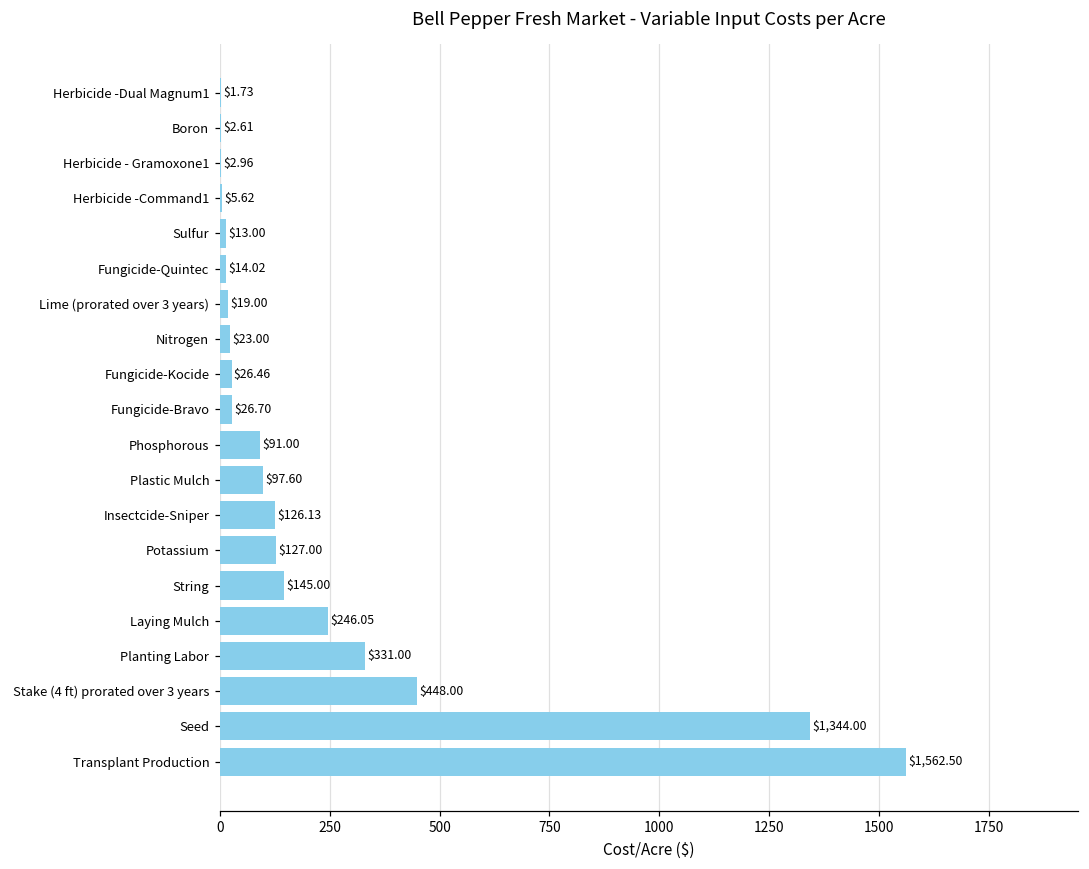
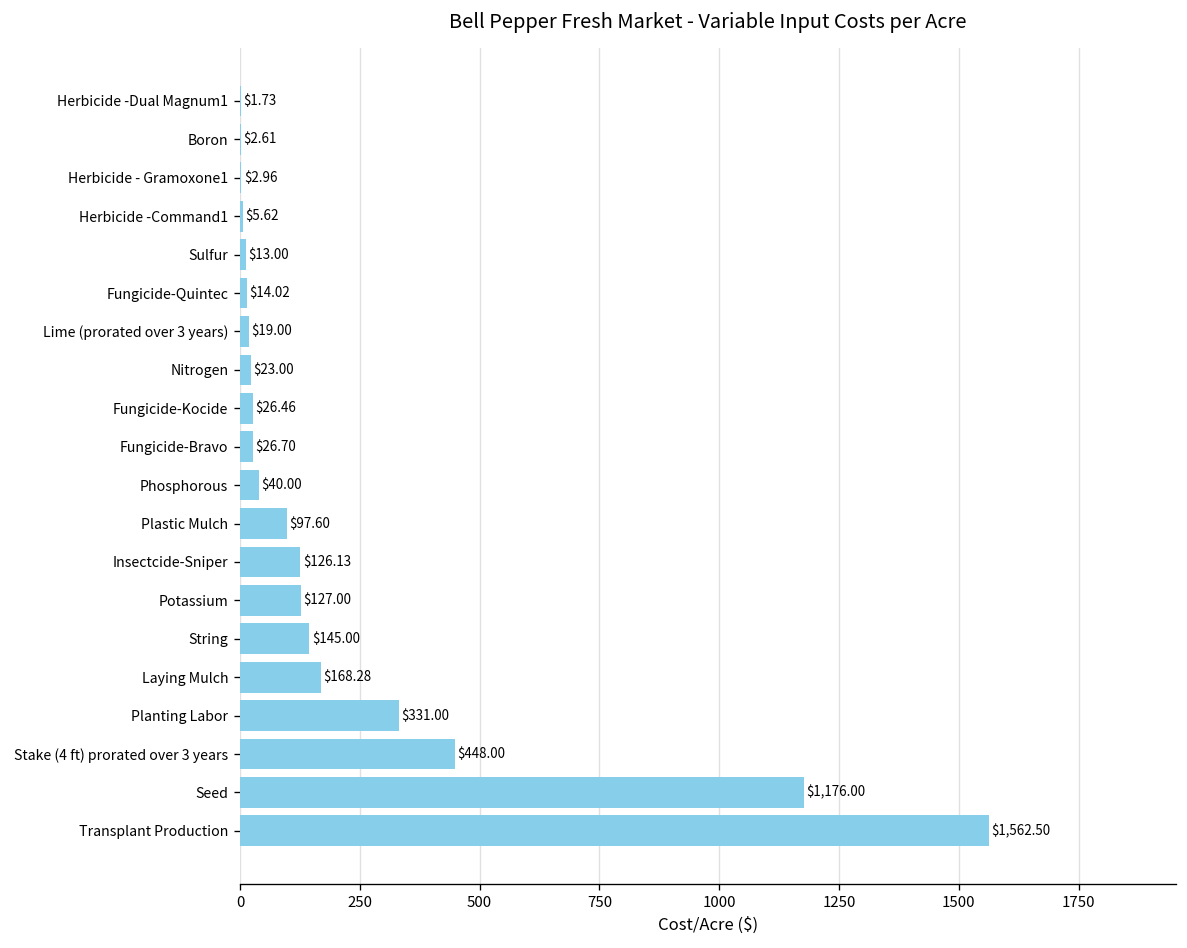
Phosphorous: $91.00 -> $40.00
Laying Mulch: $246.05 -> $168.28
Seed: $1,344.00 -> $1,176.00
